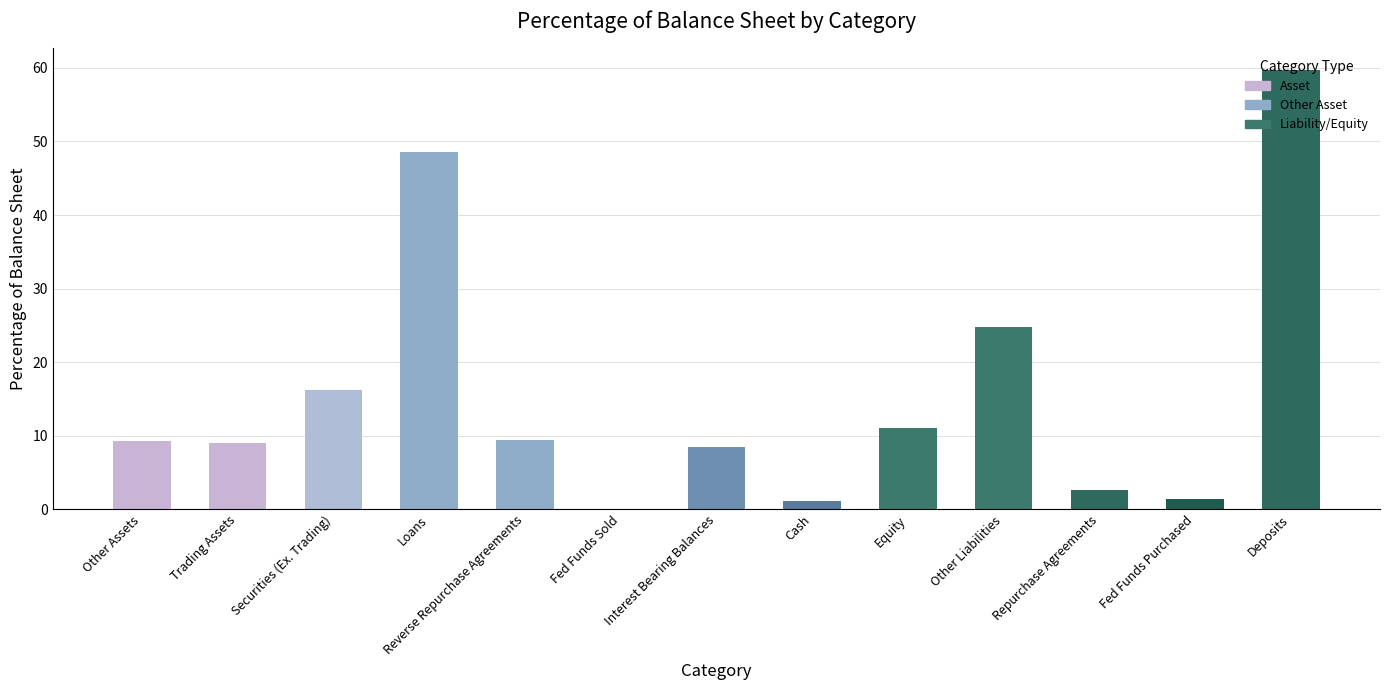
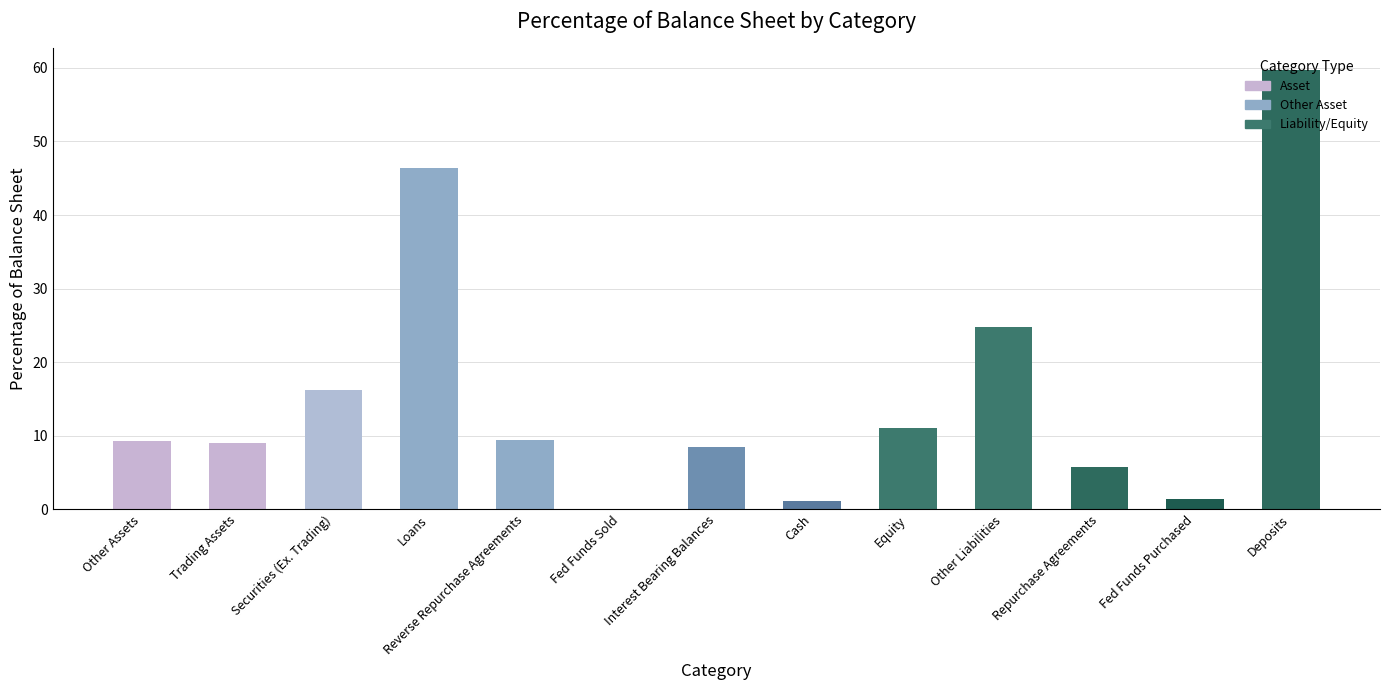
Loans: 49 -> 46
Repurchase Agreements: 3 -> 6
